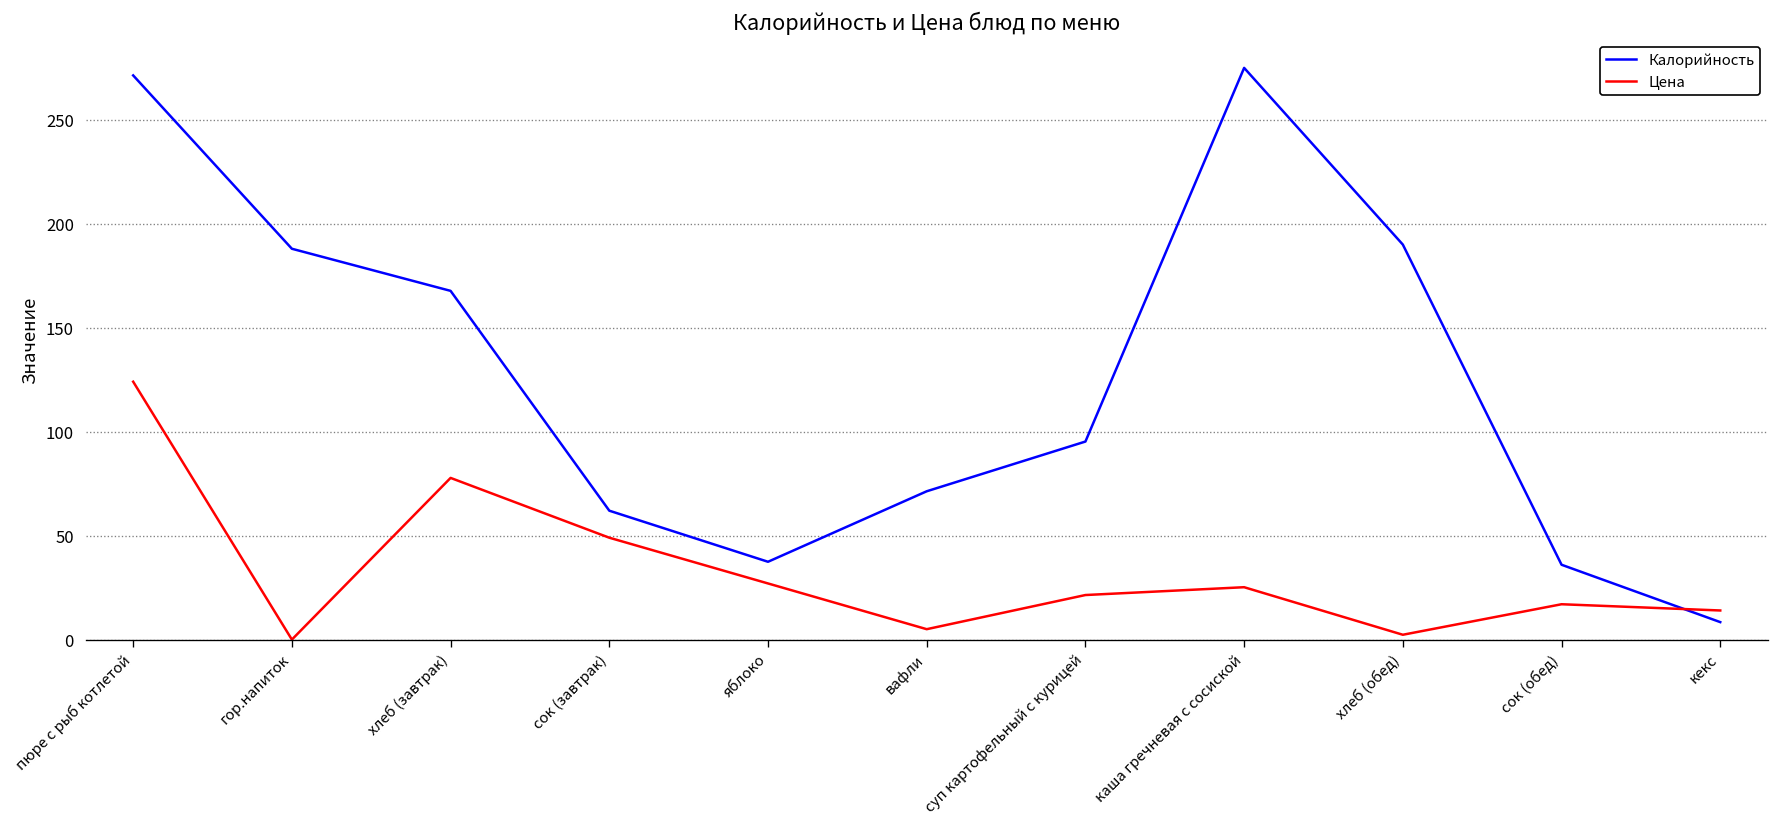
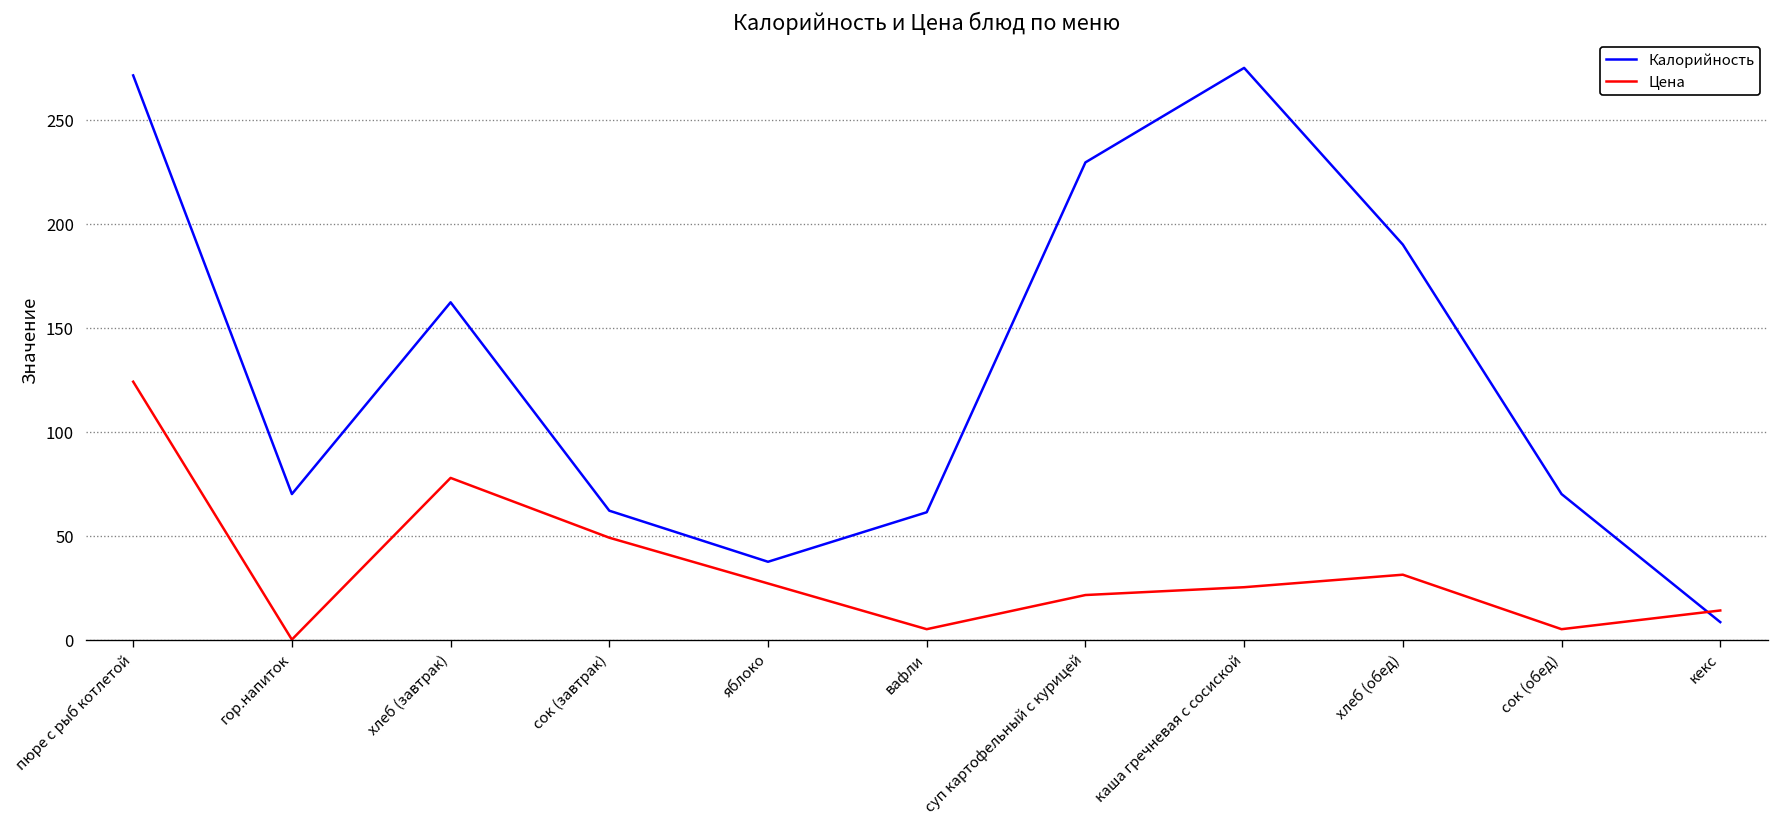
Калорийность, гор.напиток: 188 -> 70
Калорийность, хлеб (завтрак): 168 -> 162
Калорийность, вафли: 71 -> 61
Калорийность, суп картофельный с курицей: 95 -> 230
Цена, хлеб (обед): 2 -> 31
Калорийность, сок (обед): 36 -> 70
Цена, сок (обед): 17 -> 5
